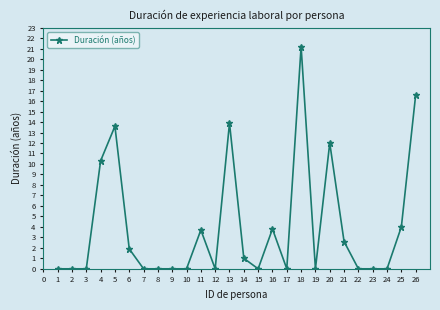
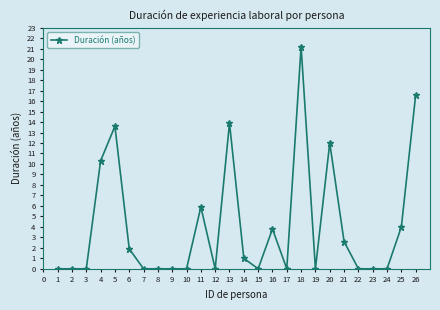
11: 3.7 -> 5.9
